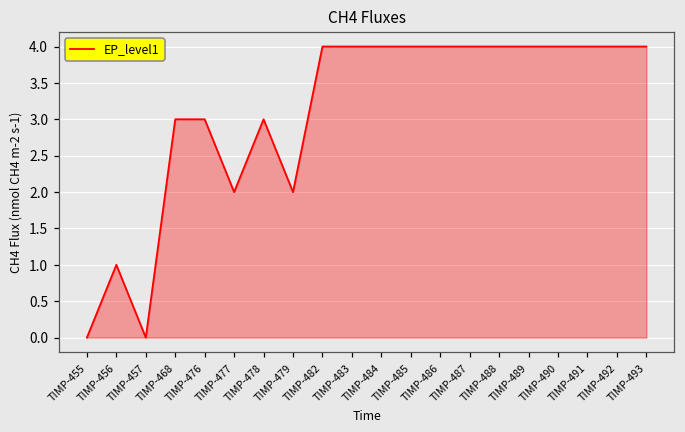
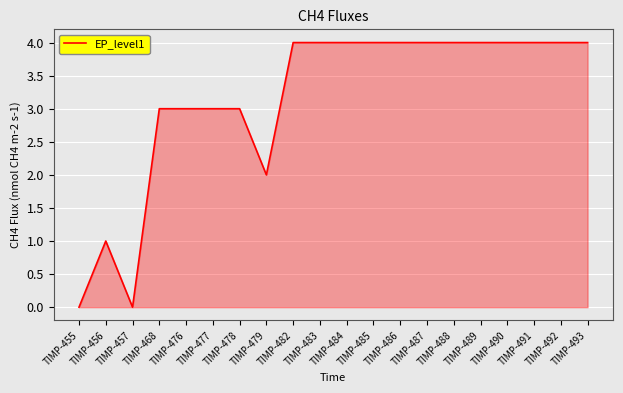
TIMP-477: 2 -> 3
